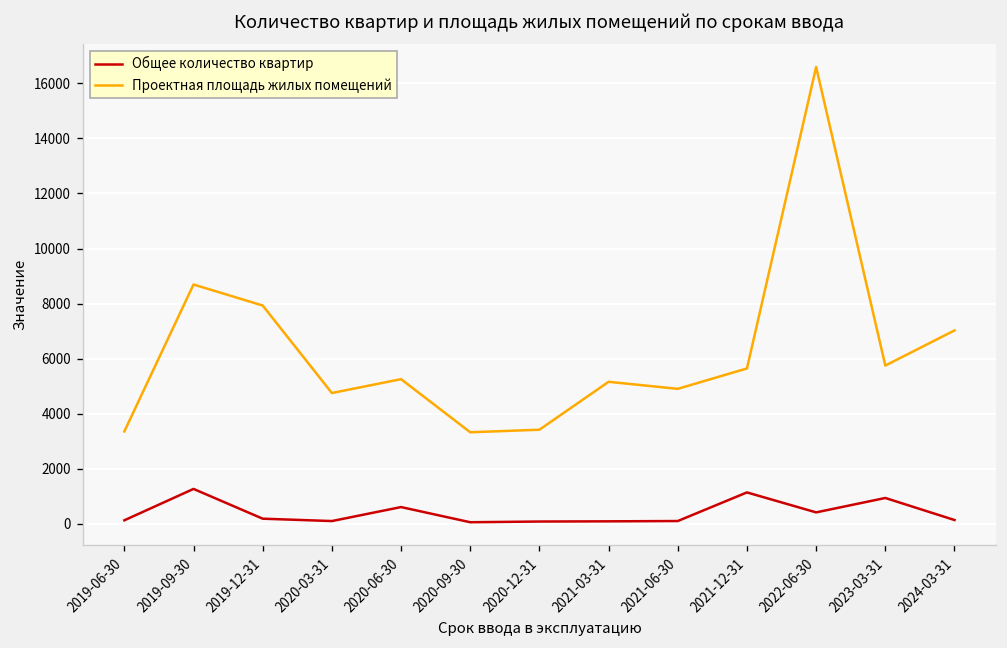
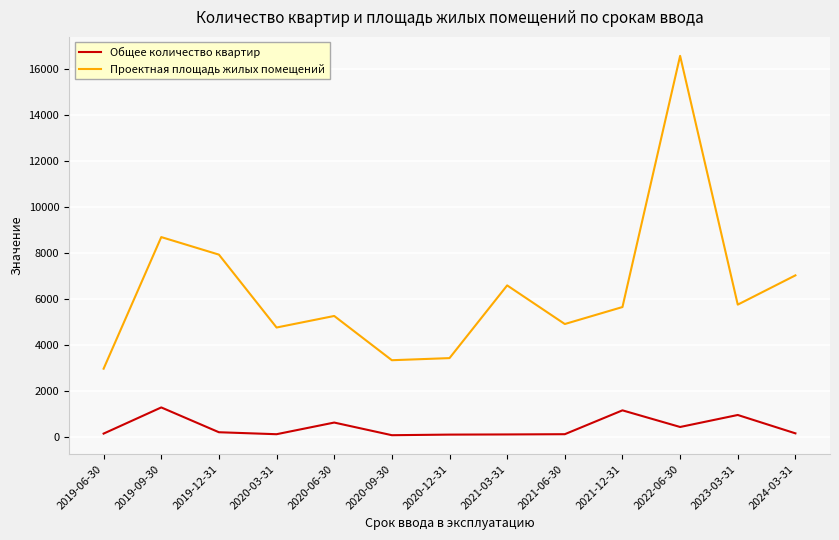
Проектная площадь жилых помещений, 2019-06-30: 3400 -> 3000
Проектная площадь жилых помещений, 2021-03-31: 5200 -> 6600
